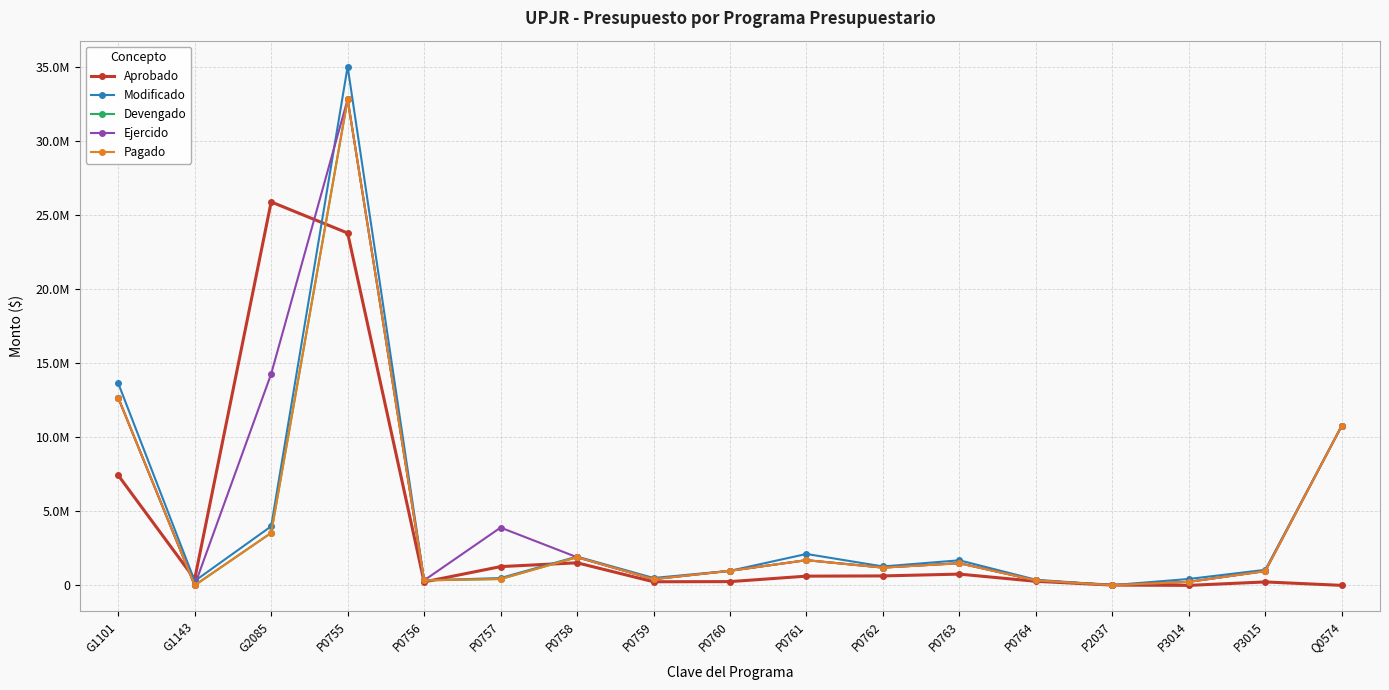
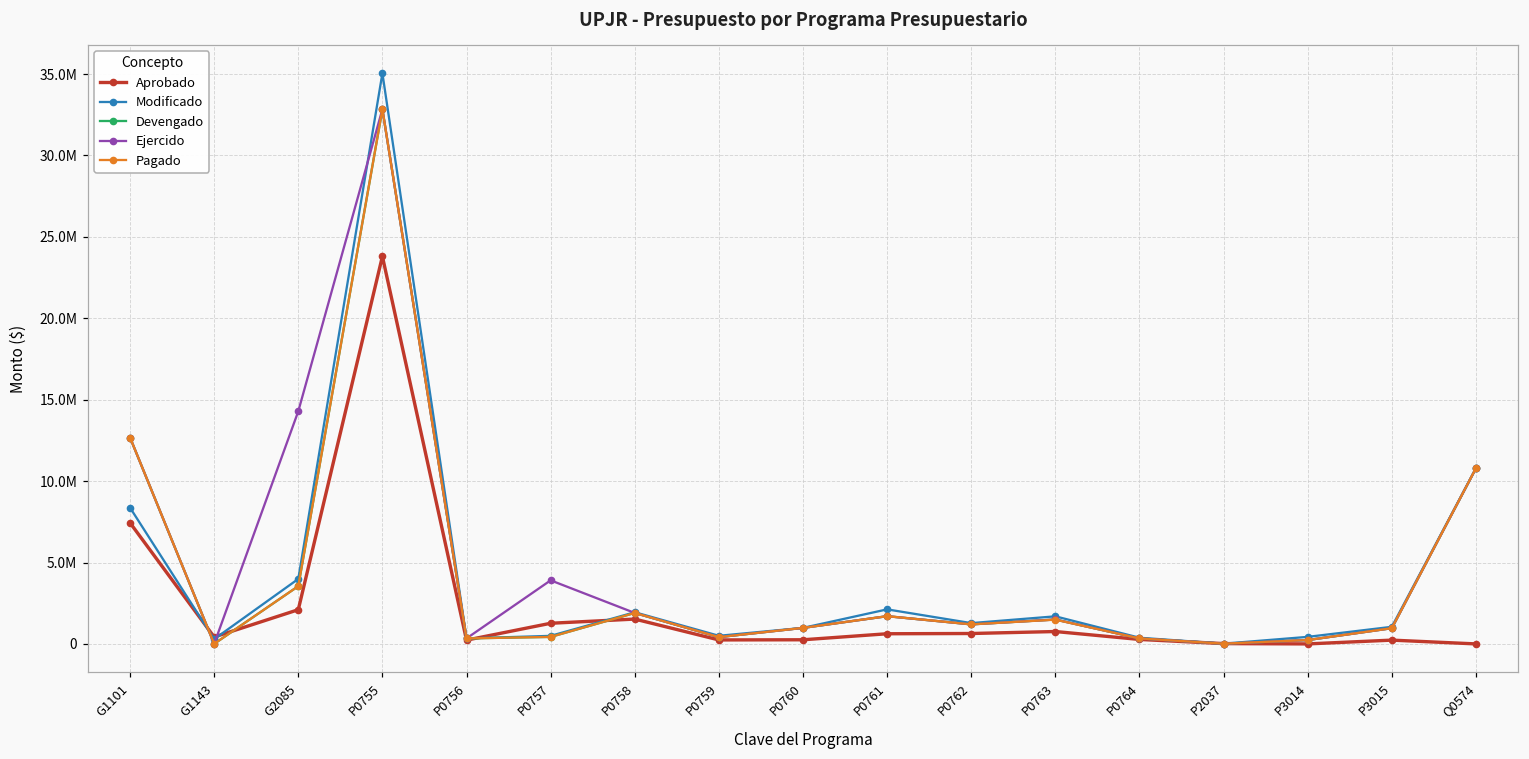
Modificado, G1101: 13700000 -> 8400000
Aprobado, G2085: 25900000 -> 2100000
